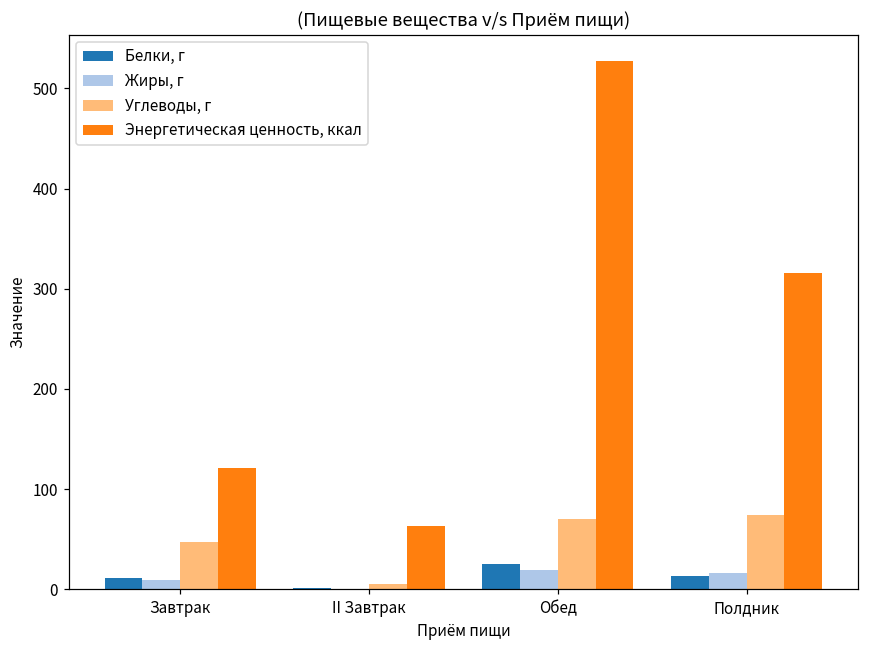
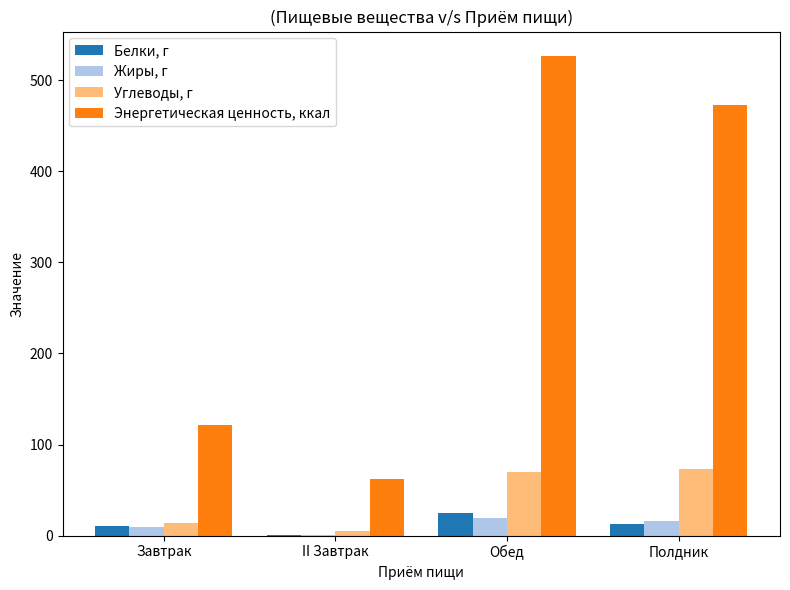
Углеводы, г, Завтрак: 50 -> 10
Энергетическая ценность, ккал, Полдник: 320 -> 470
